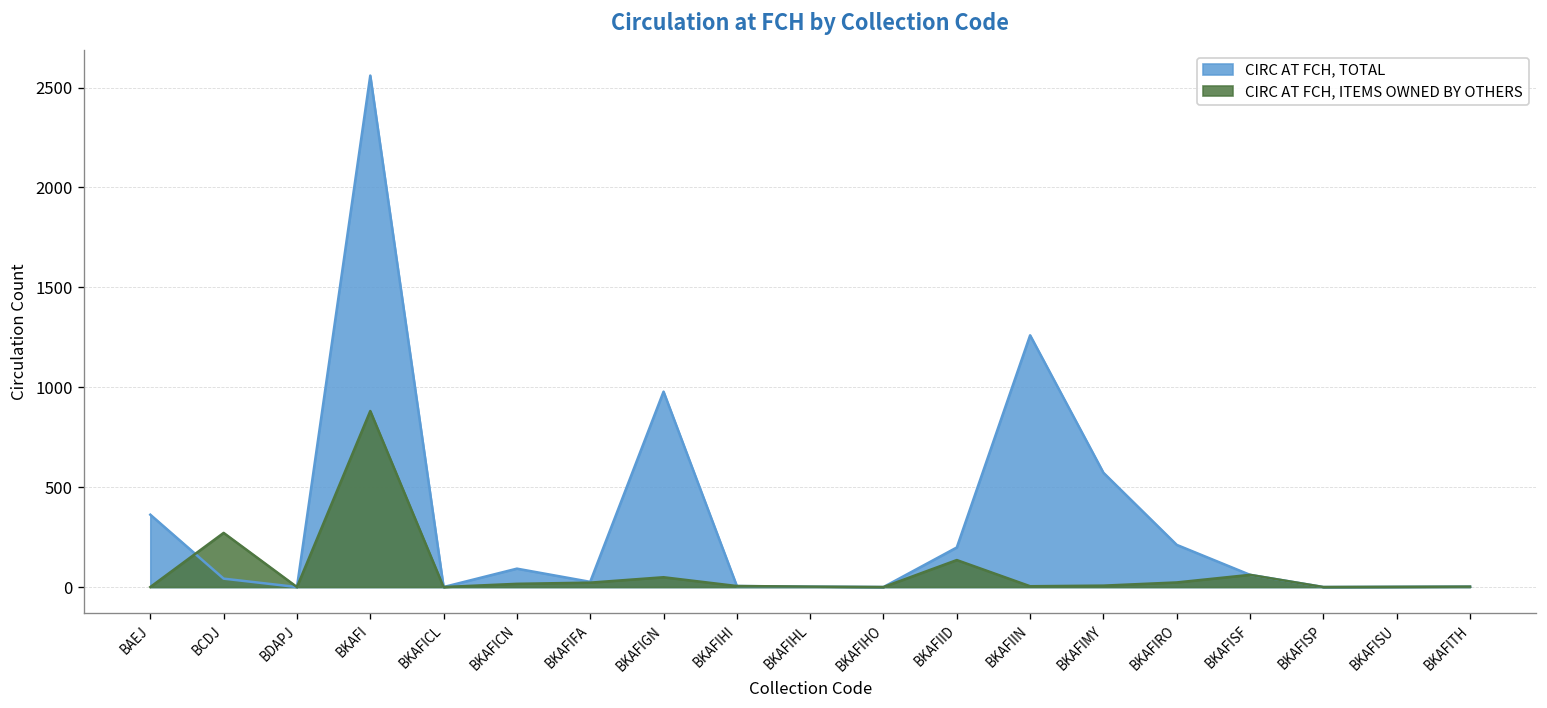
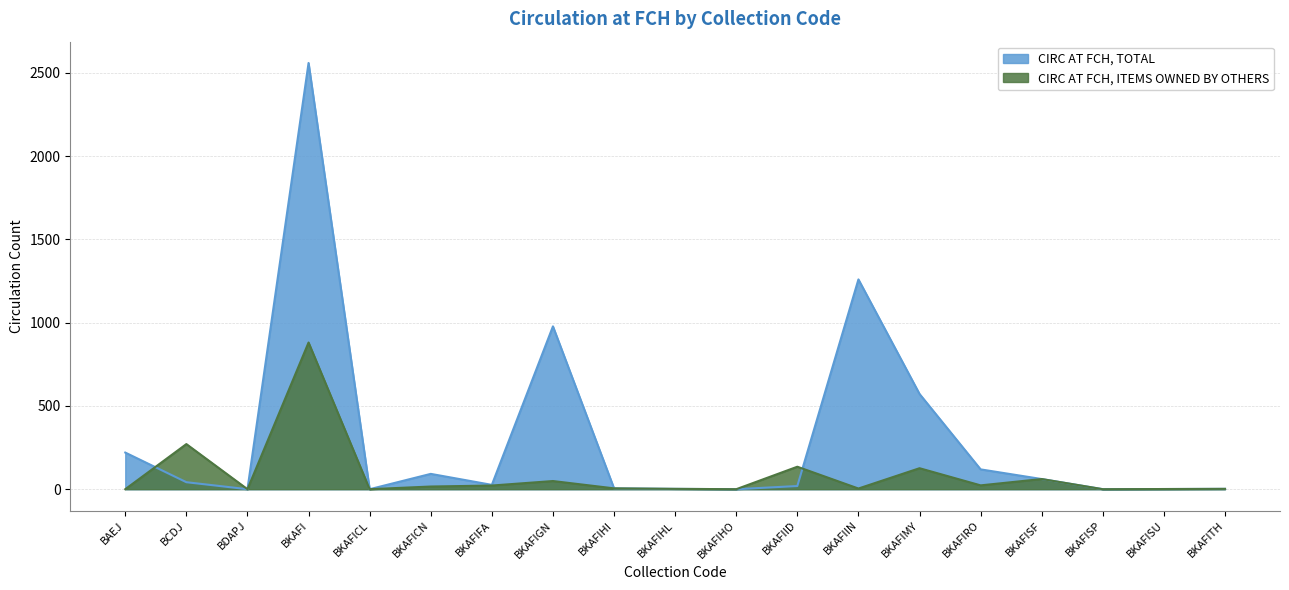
CIRC AT FCH, TOTAL, BAEJ: 360 -> 220
CIRC AT FCH, TOTAL, BKAFIID: 200 -> 20
CIRC AT FCH, ITEMS OWNED BY OTHERS, BKAFIMY: 10 -> 130
CIRC AT FCH, TOTAL, BKAFIRO: 210 -> 120
